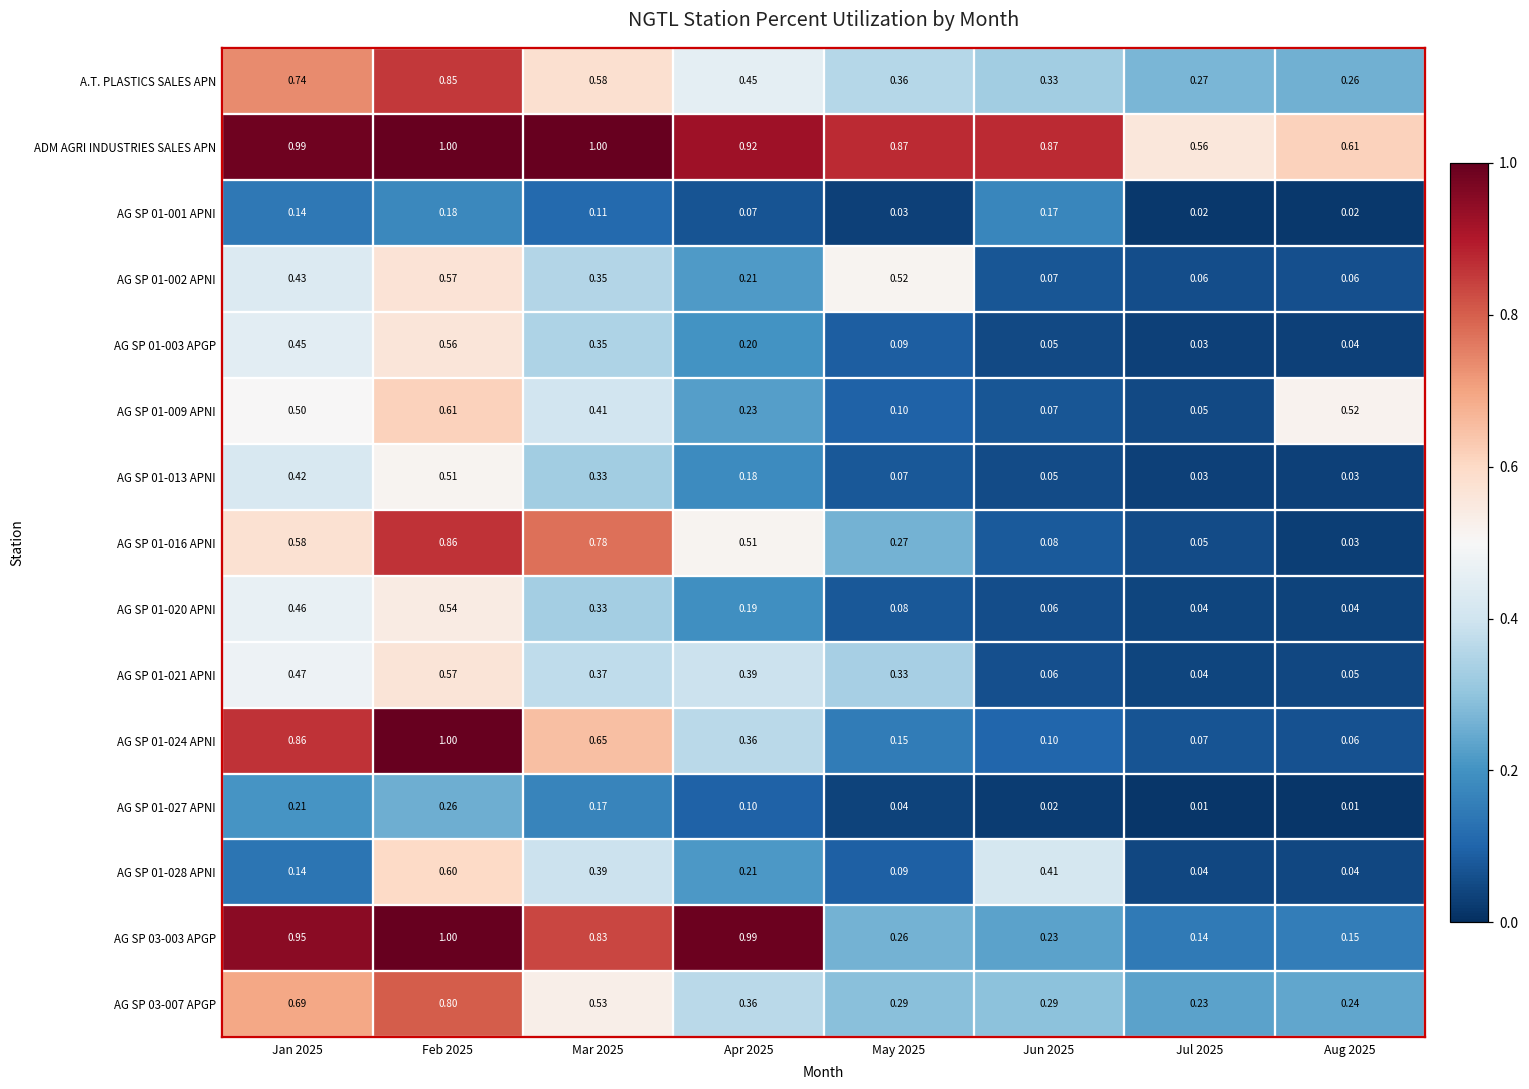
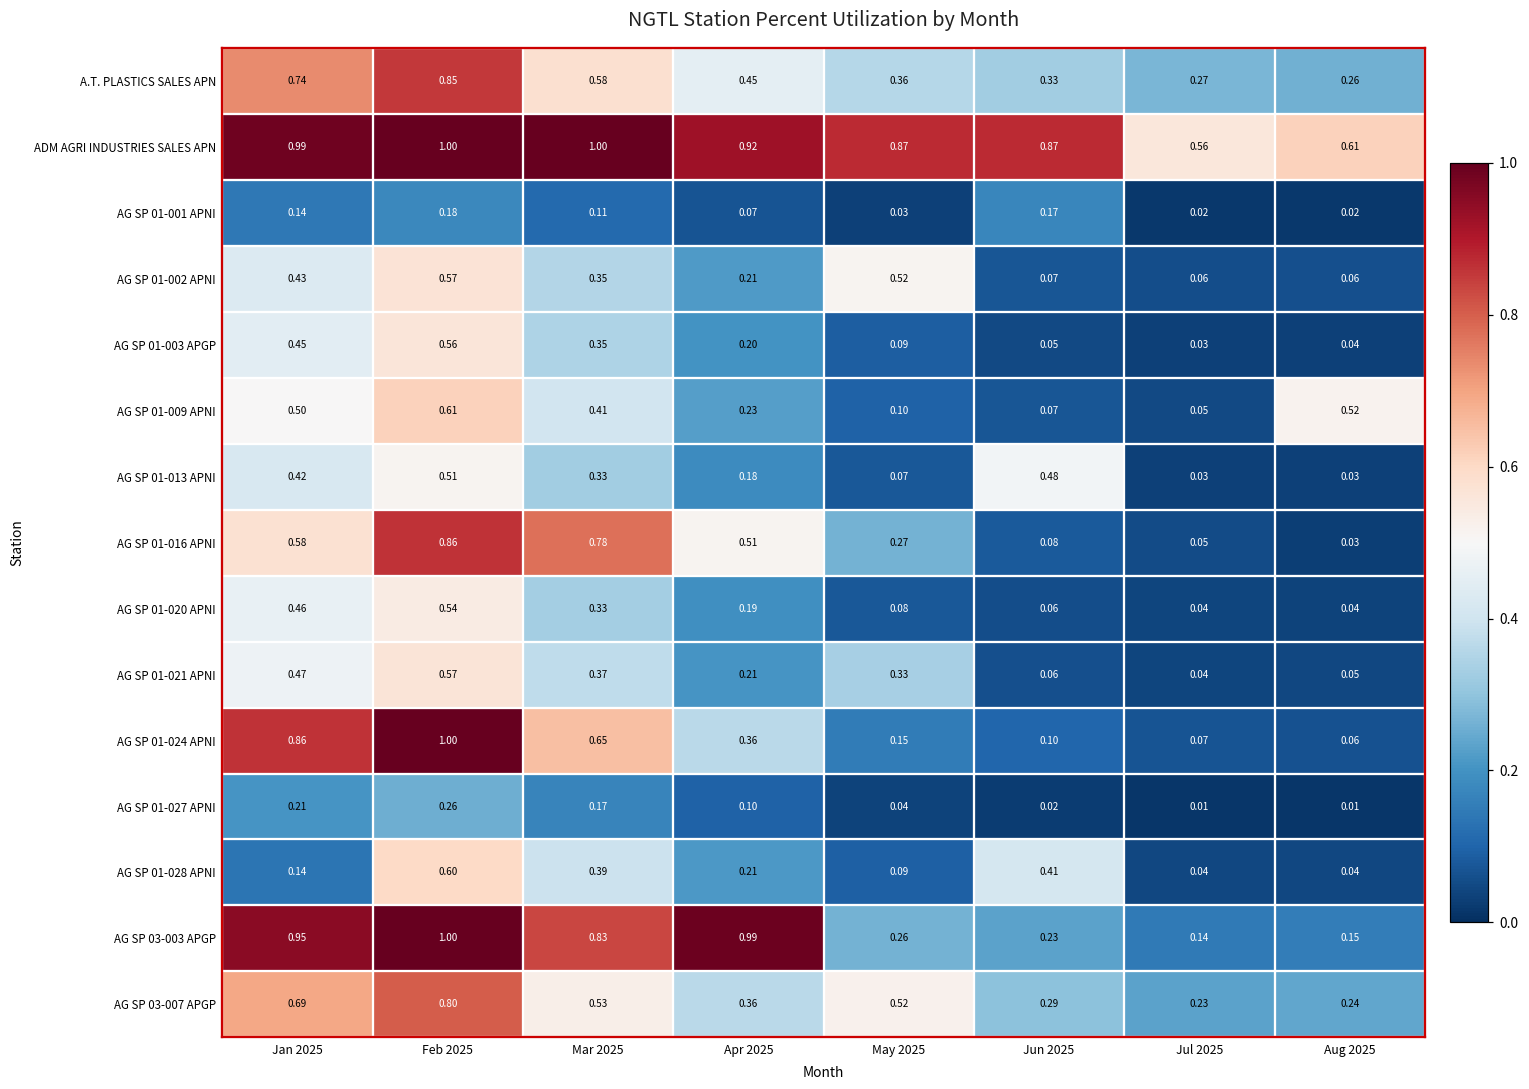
AG SP 01-013 APNI, Jun 2025: 0.05 -> 0.48
AG SP 01-021 APNI, Apr 2025: 0.39 -> 0.21
AG SP 03-007 APGP, May 2025: 0.29 -> 0.52
